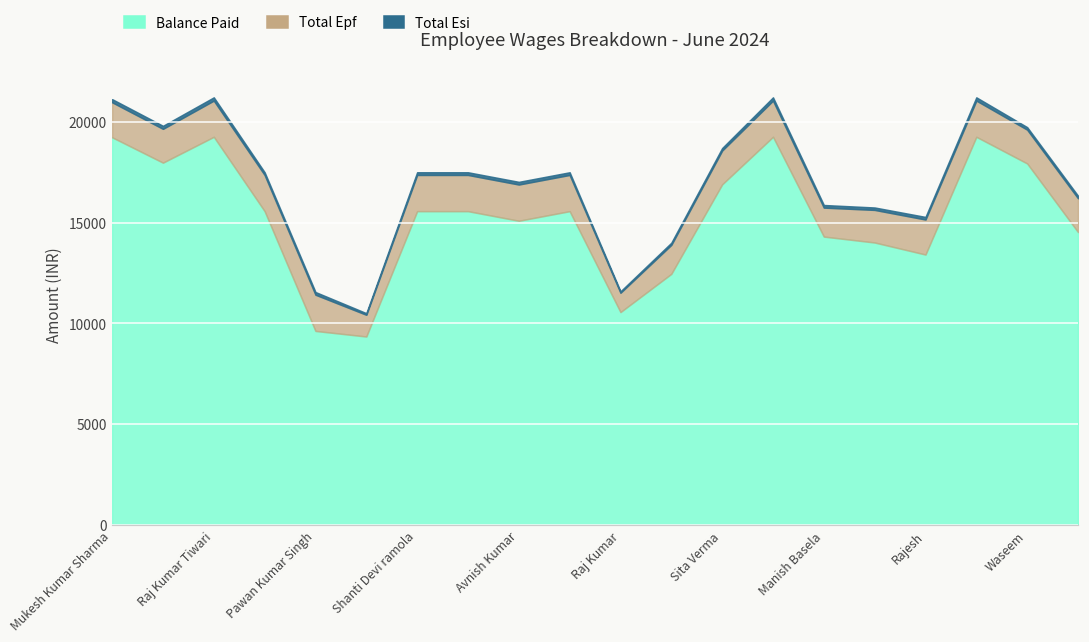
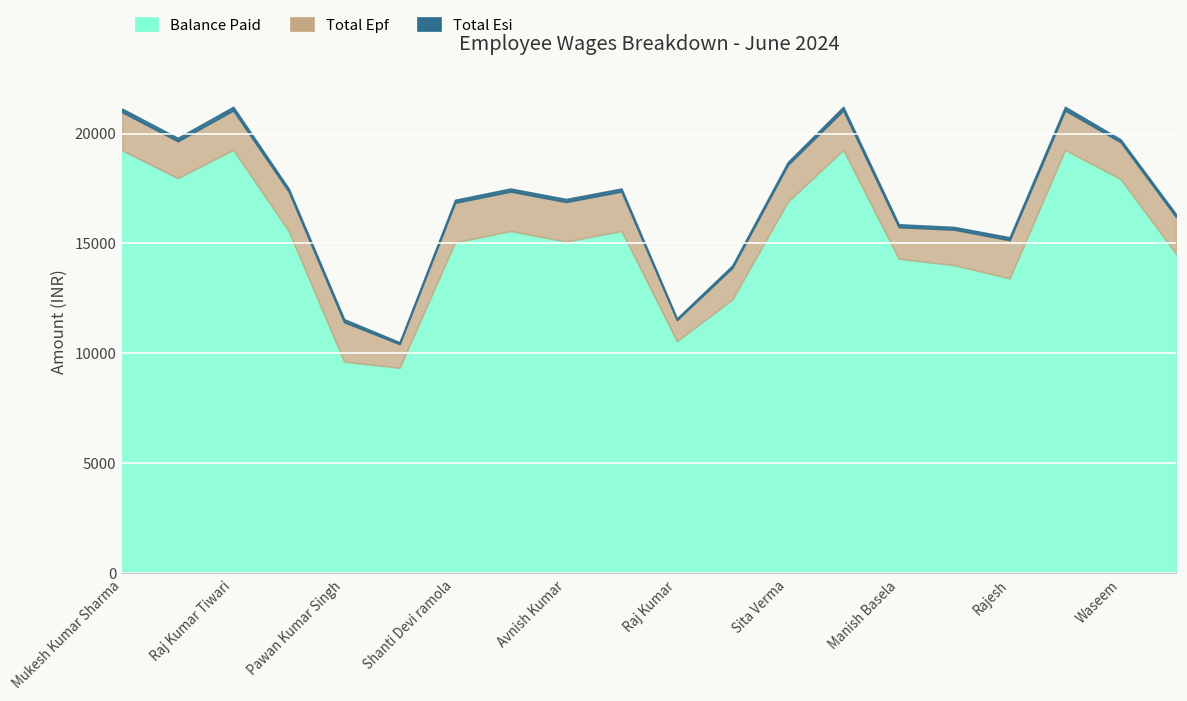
Balance Paid, Shanti Devi ramola: 15600 -> 15000
